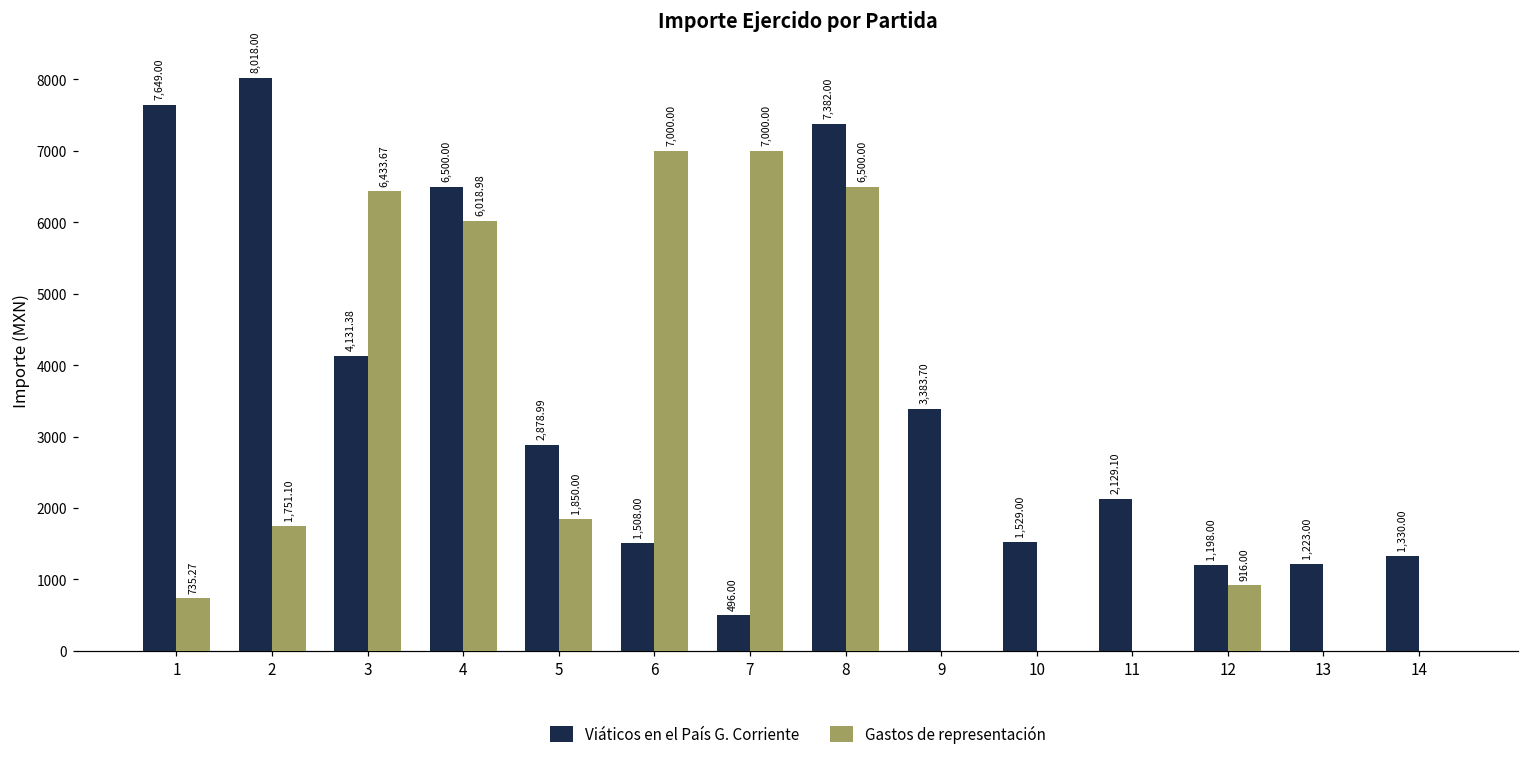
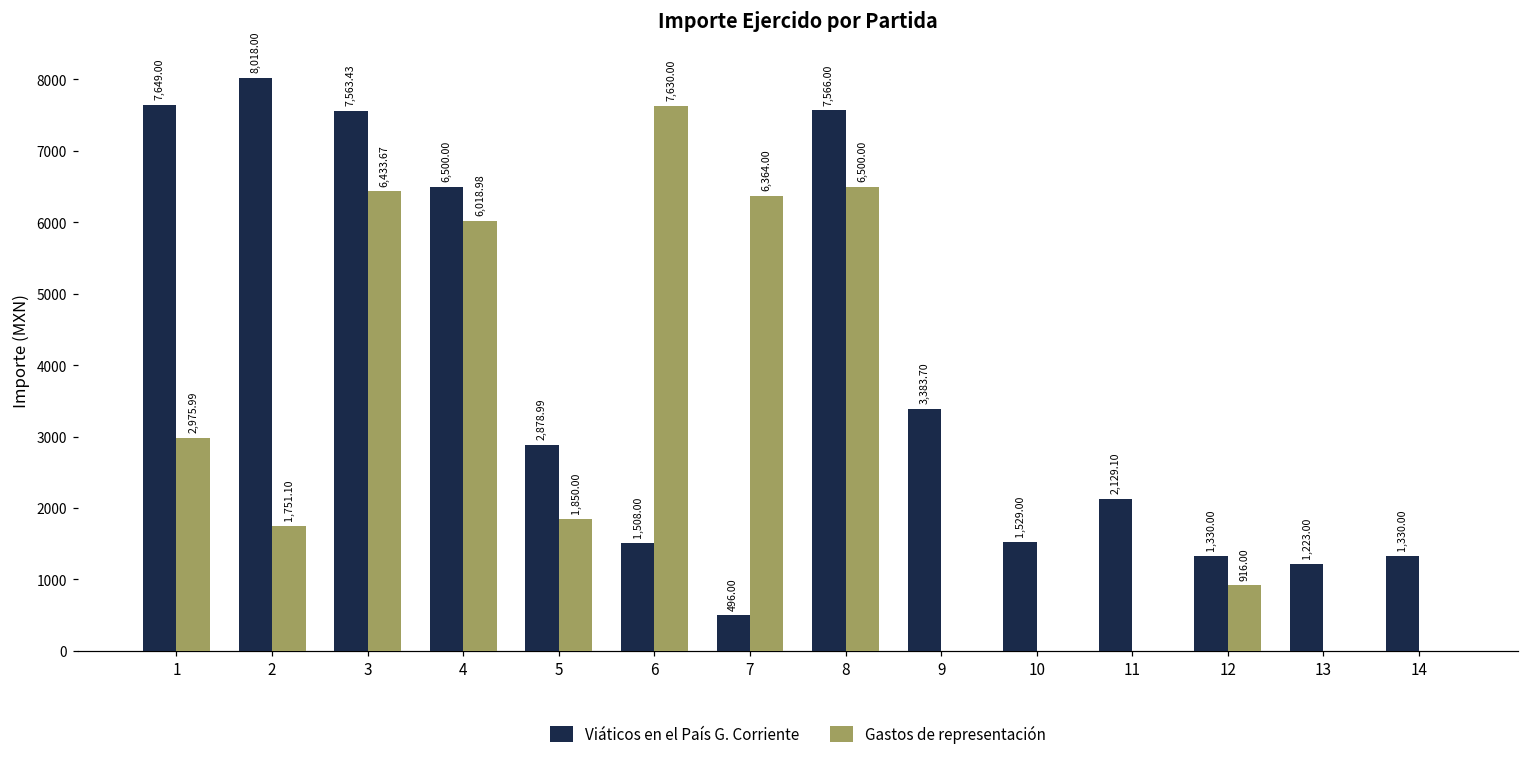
Gastos de representación, 1: 735.27 -> 2,975.99
Viáticos en el País G. Corriente, 3: 4,131.38 -> 7,563.43
Gastos de representación, 6: 7,000.00 -> 7,630.00
Gastos de representación, 7: 7,000.00 -> 6,364.00
Viáticos en el País G. Corriente, 8: 7,382.00 -> 7,566.00
Viáticos en el País G. Corriente, 12: 1,198.00 -> 1,330.00
